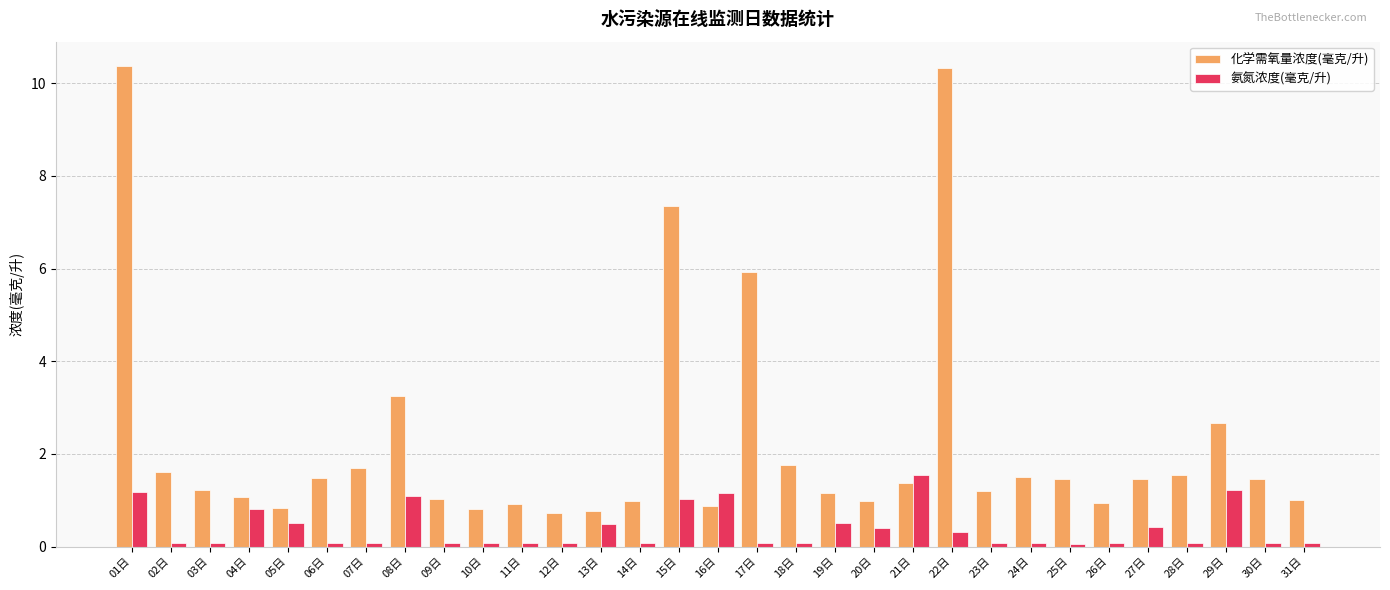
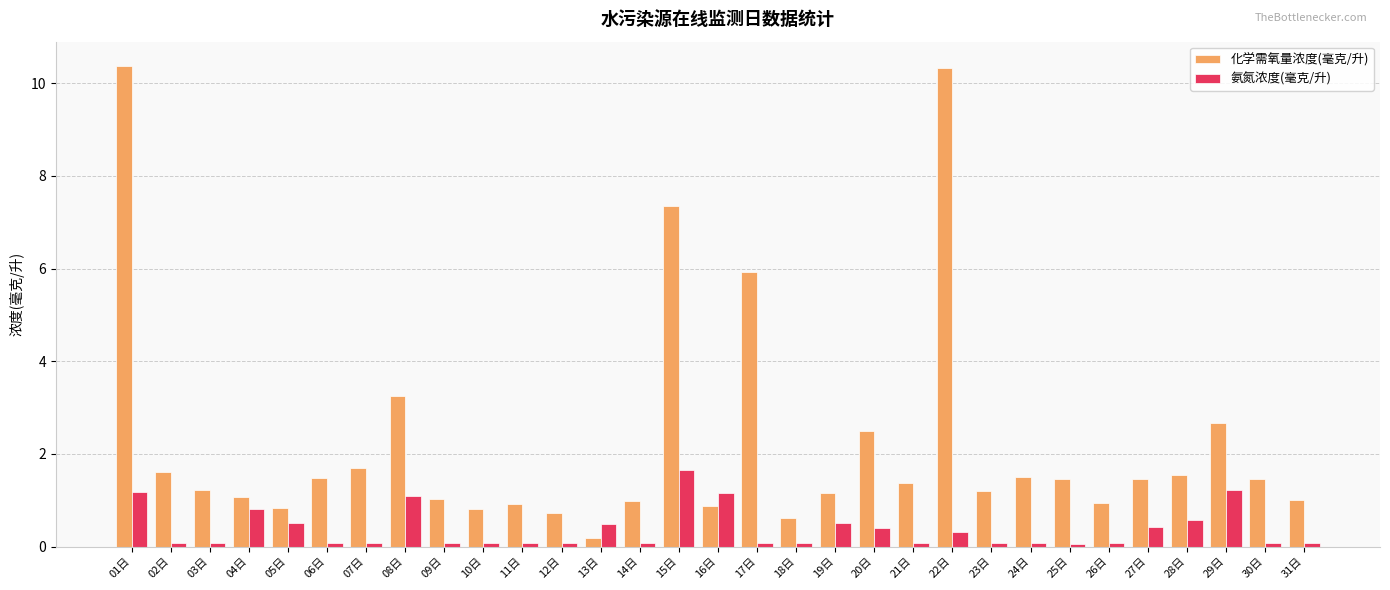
化学需氧量浓度(毫克/升), 13日: 0.8 -> 0.2
氨氮浓度(毫克/升), 15日: 1.0 -> 1.7
化学需氧量浓度(毫克/升), 18日: 1.8 -> 0.6
化学需氧量浓度(毫克/升), 20日: 1.0 -> 2.5
氨氮浓度(毫克/升), 21日: 1.5 -> 0.1
氨氮浓度(毫克/升), 28日: 0.1 -> 0.6
